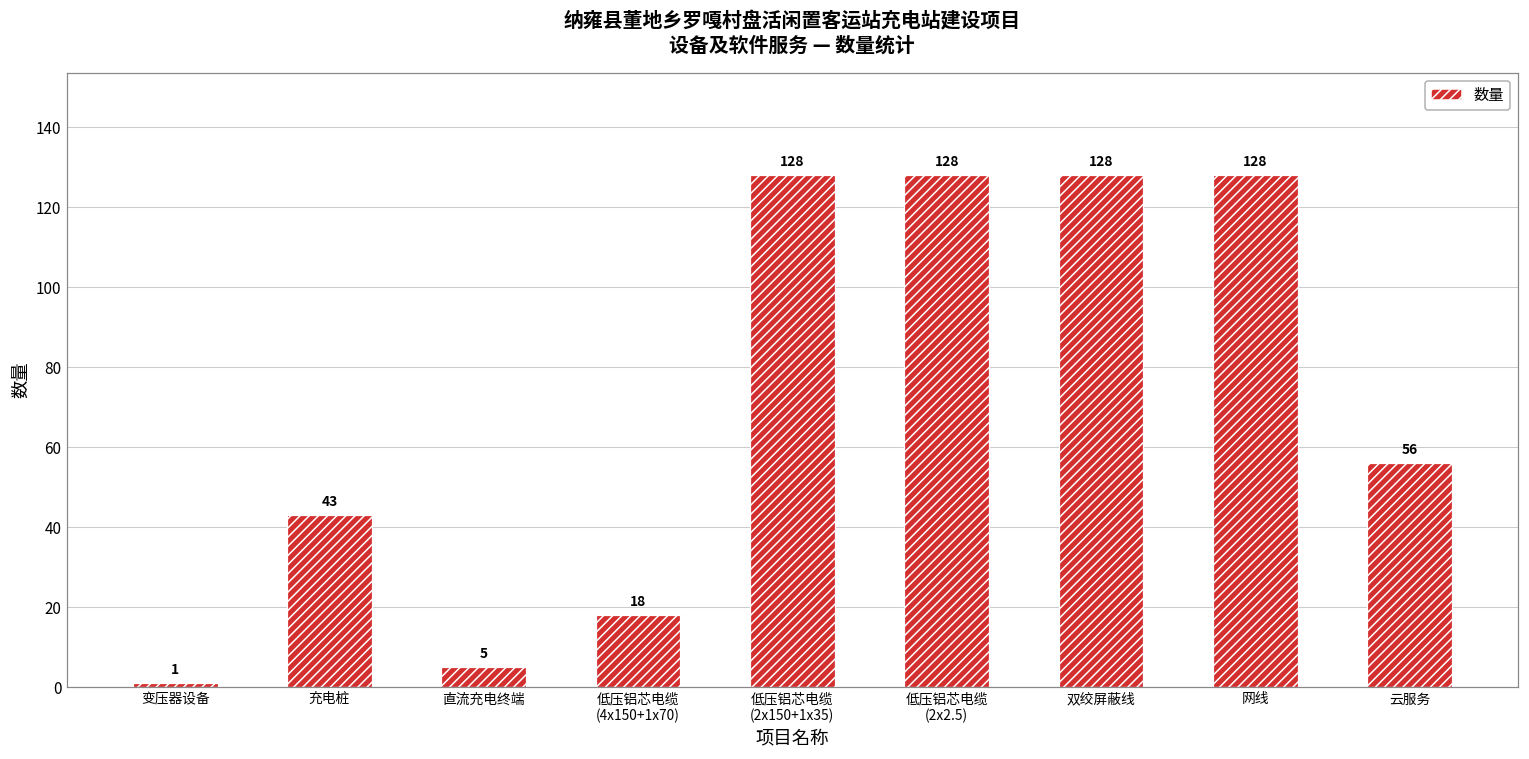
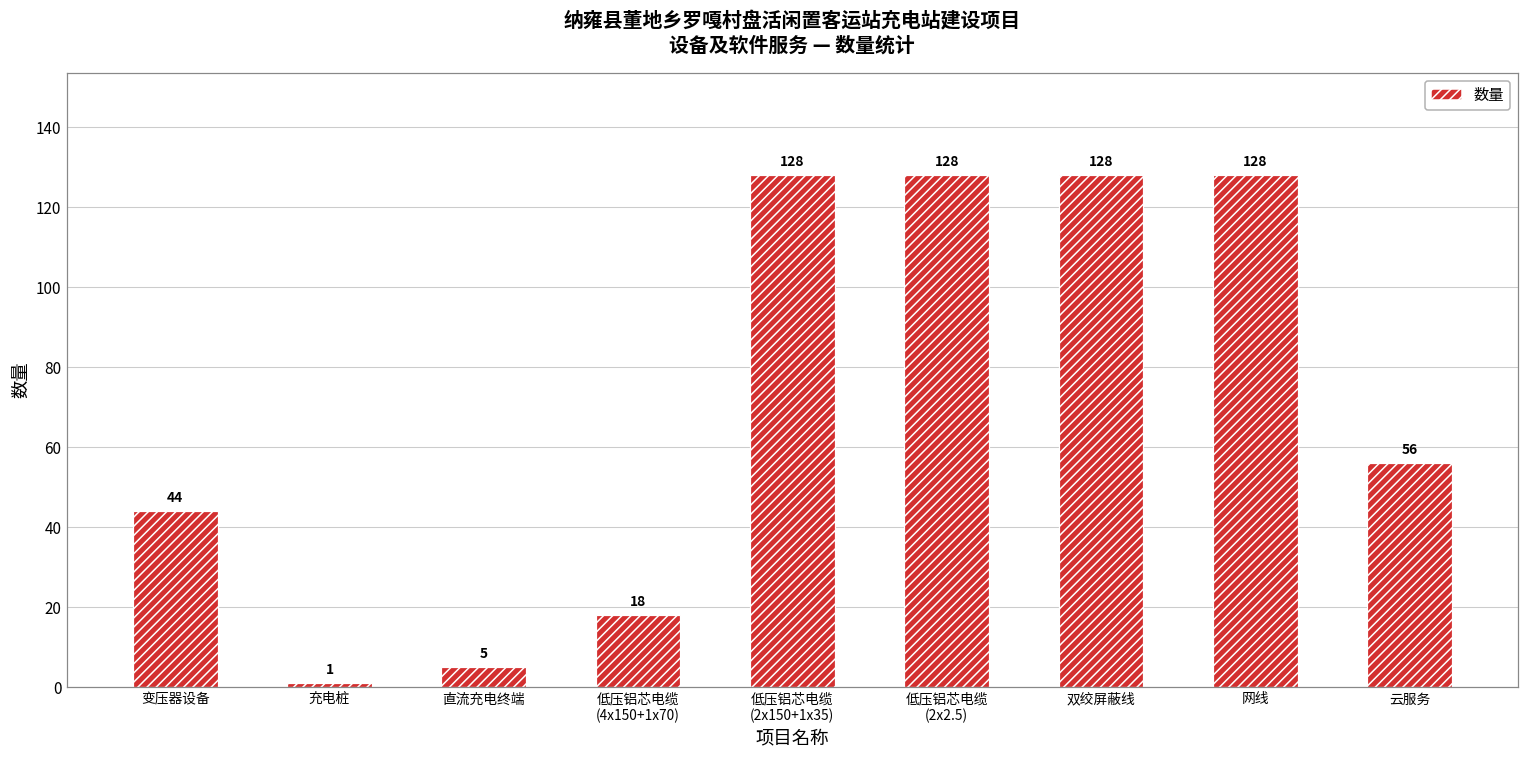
变压器设备: 1 -> 44
充电桩: 43 -> 1
